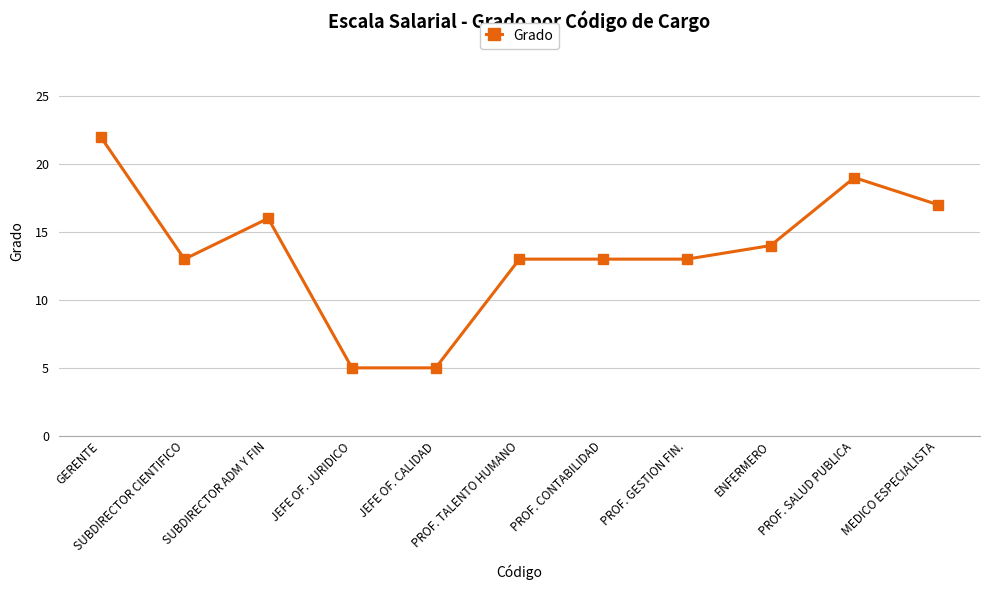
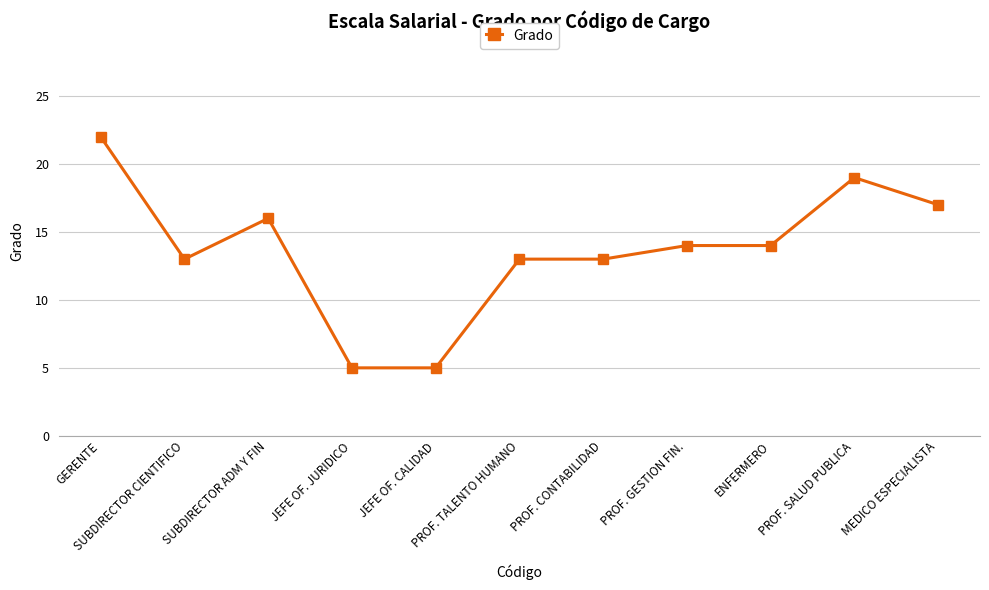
PROF. GESTION FIN.: 13 -> 14
